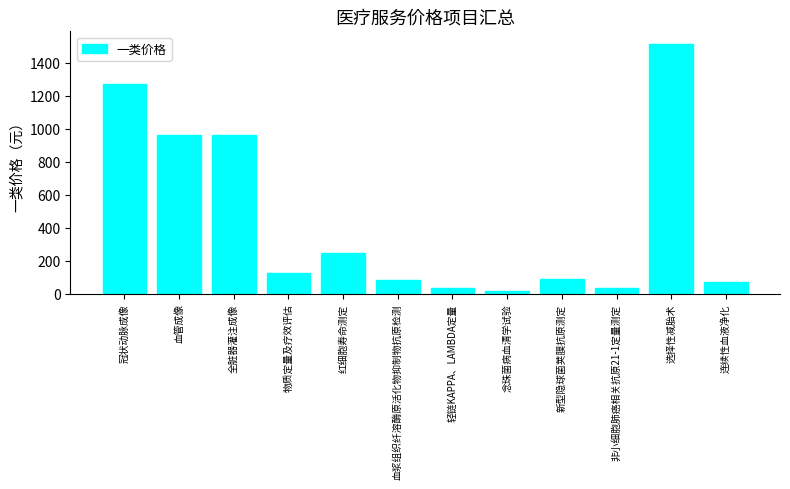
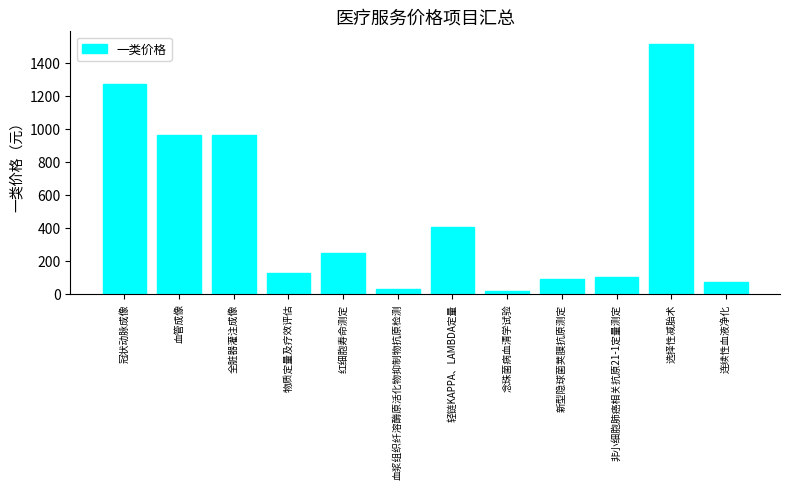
血浆组织纤溶酶原活化物抑制物抗原检测: 80 -> 30
轻链KAPPA、LAMBDA定量: 30 -> 410
非小细胞肺癌相关抗原21-1定量测定: 40 -> 100
